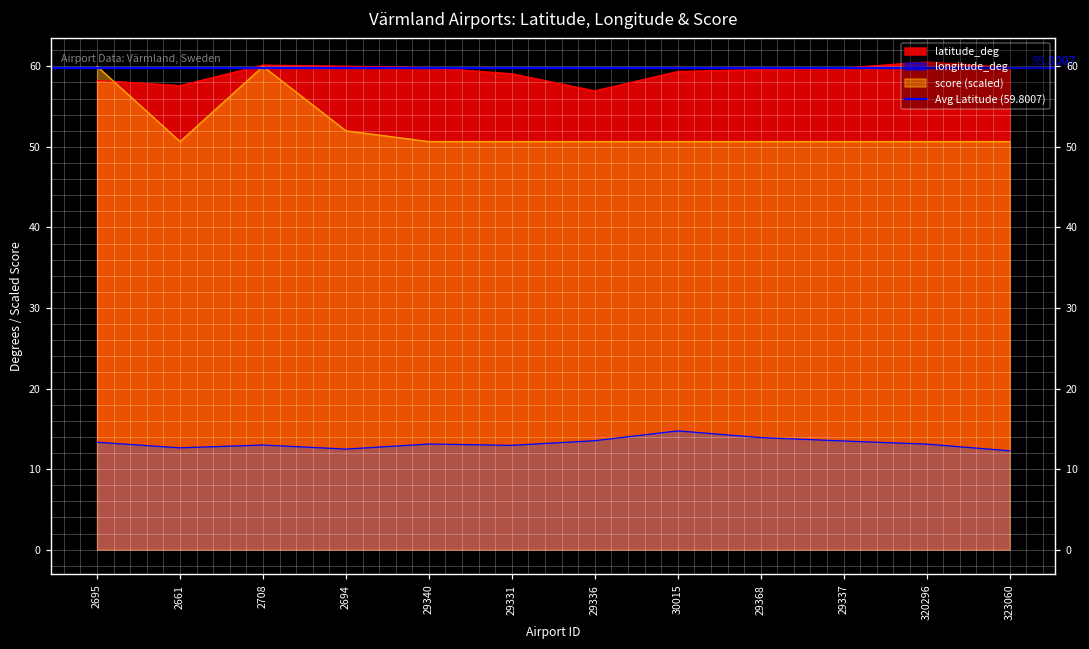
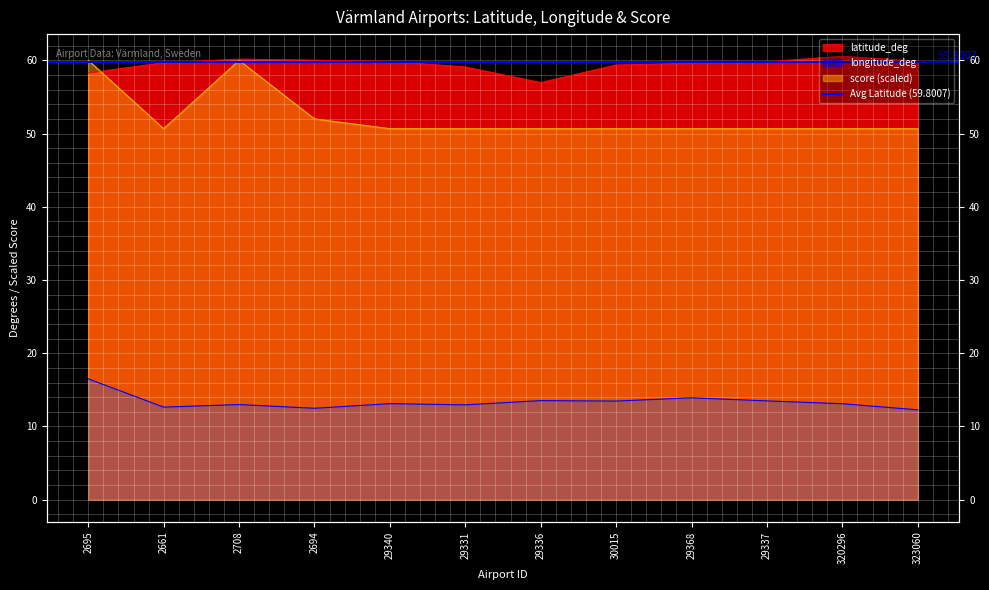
longitude_deg, 2695: 13 -> 17
latitude_deg, 2661: 58 -> 60
longitude_deg, 30015: 15 -> 13
